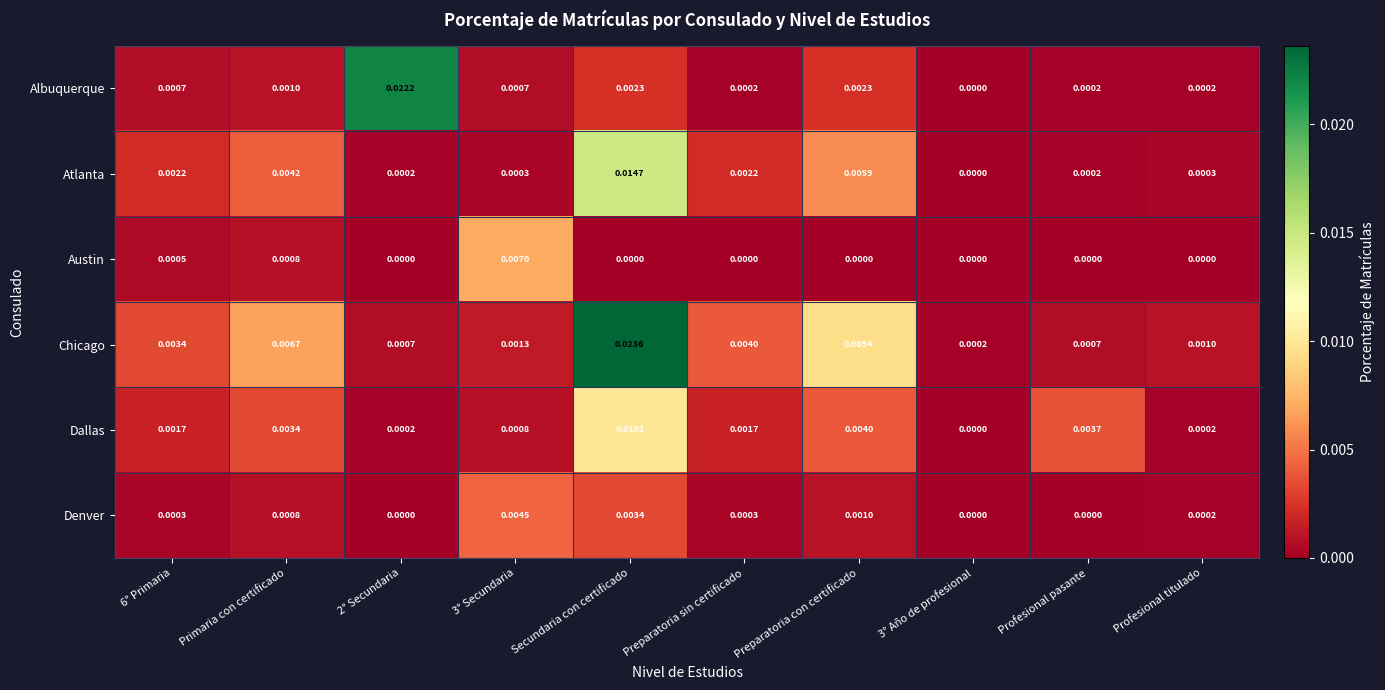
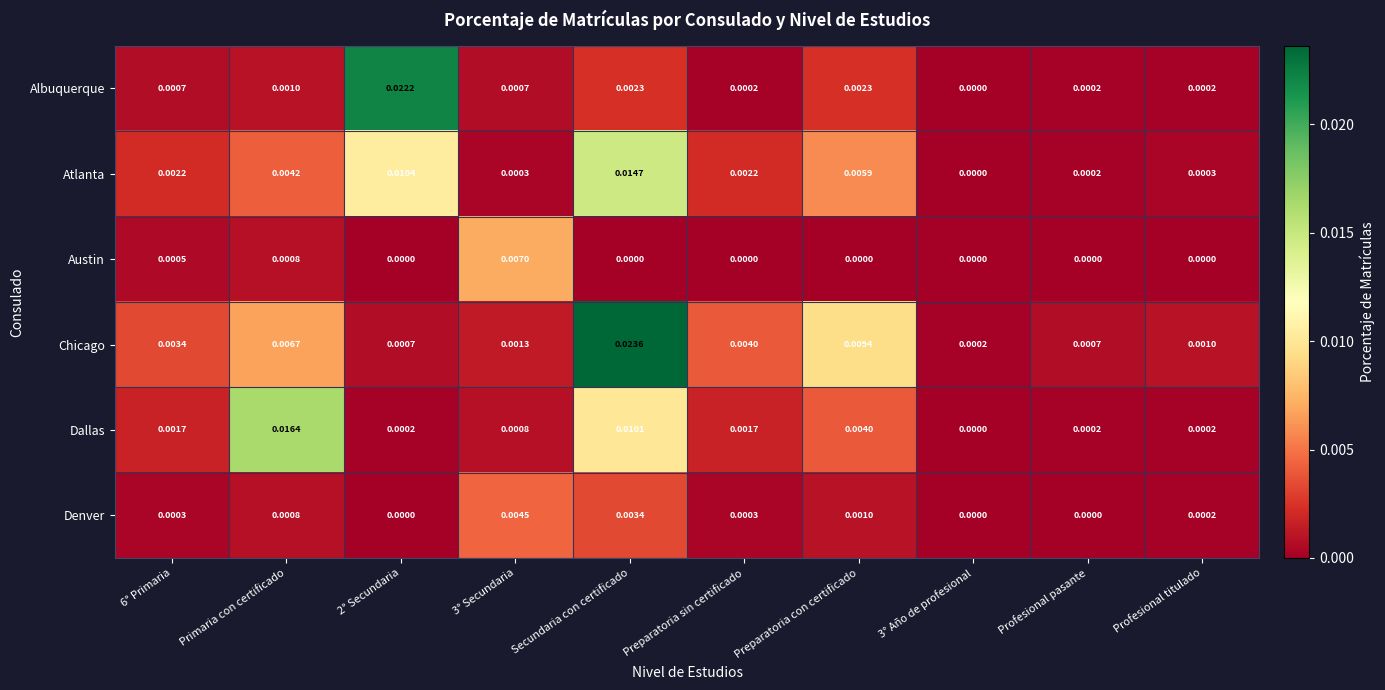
Atlanta, 2° Secundaria: 0.0002 -> 0.0104
Dallas, Primaria con certificado: 0.0034 -> 0.0164
Dallas, Profesional pasante: 0.0037 -> 0.0002
